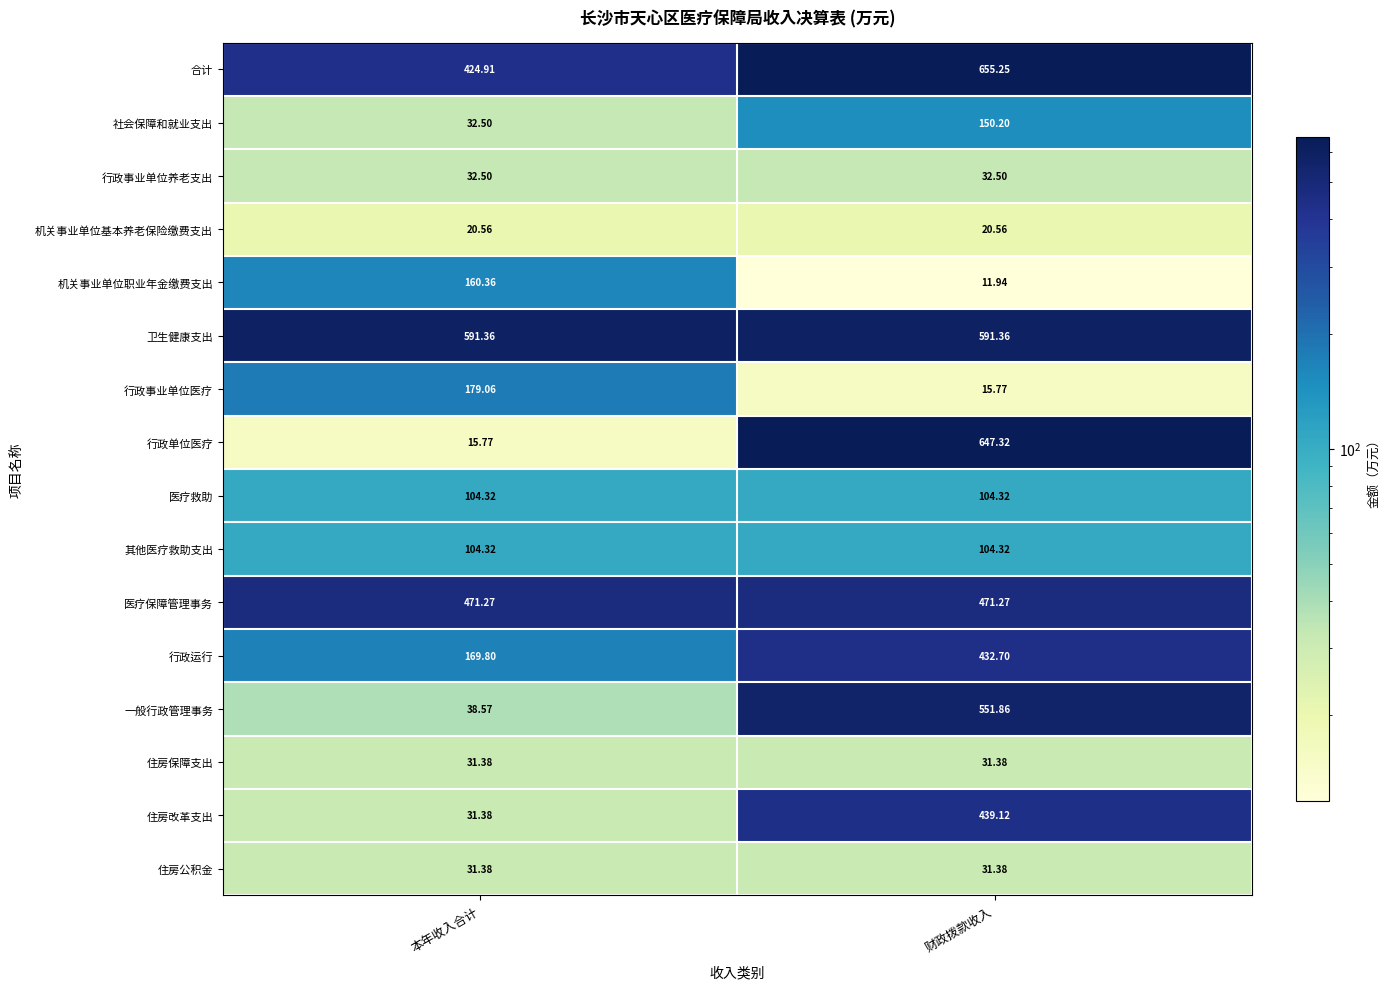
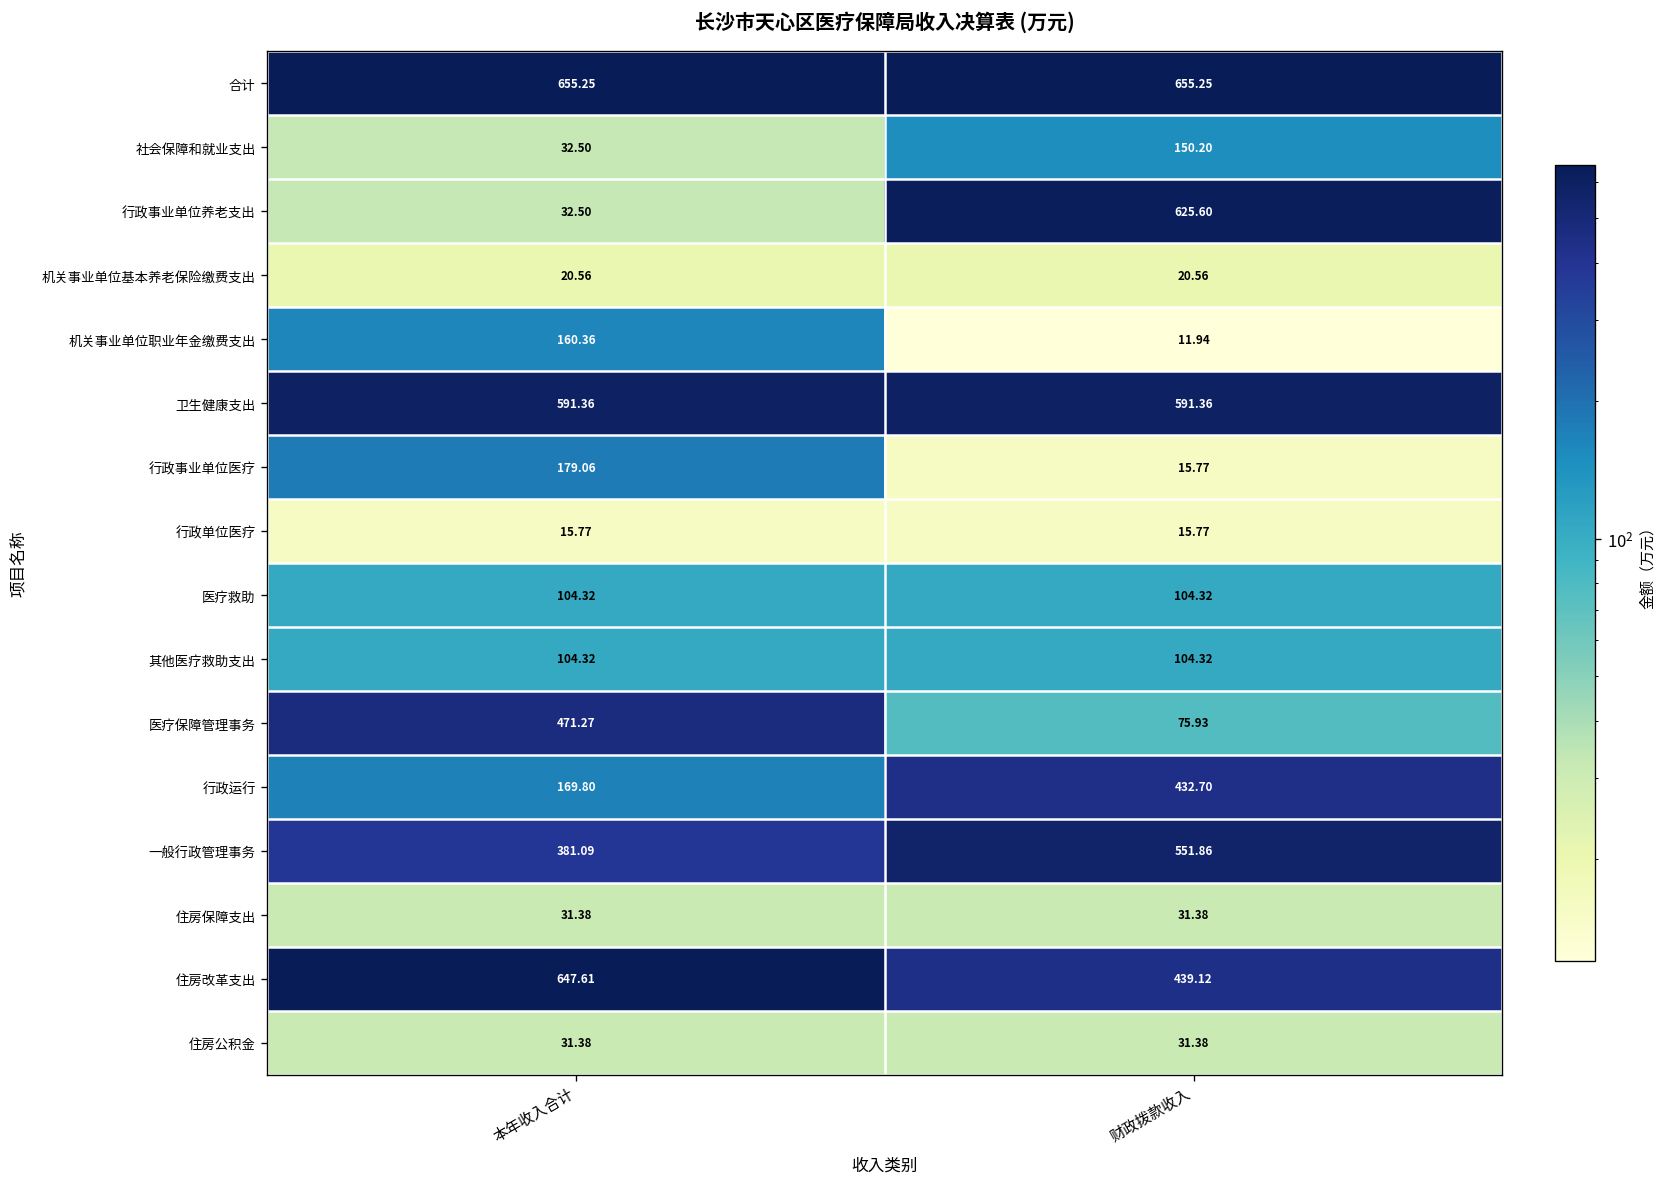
合计, 本年收入合计: 424.91 -> 655.25
行政事业单位养老支出, 财政拨款收入: 32.50 -> 625.60
行政单位医疗, 财政拨款收入: 647.32 -> 15.77
医疗保障管理事务, 财政拨款收入: 471.27 -> 75.93
一般行政管理事务, 本年收入合计: 38.57 -> 381.09
住房改革支出, 本年收入合计: 31.38 -> 647.61
